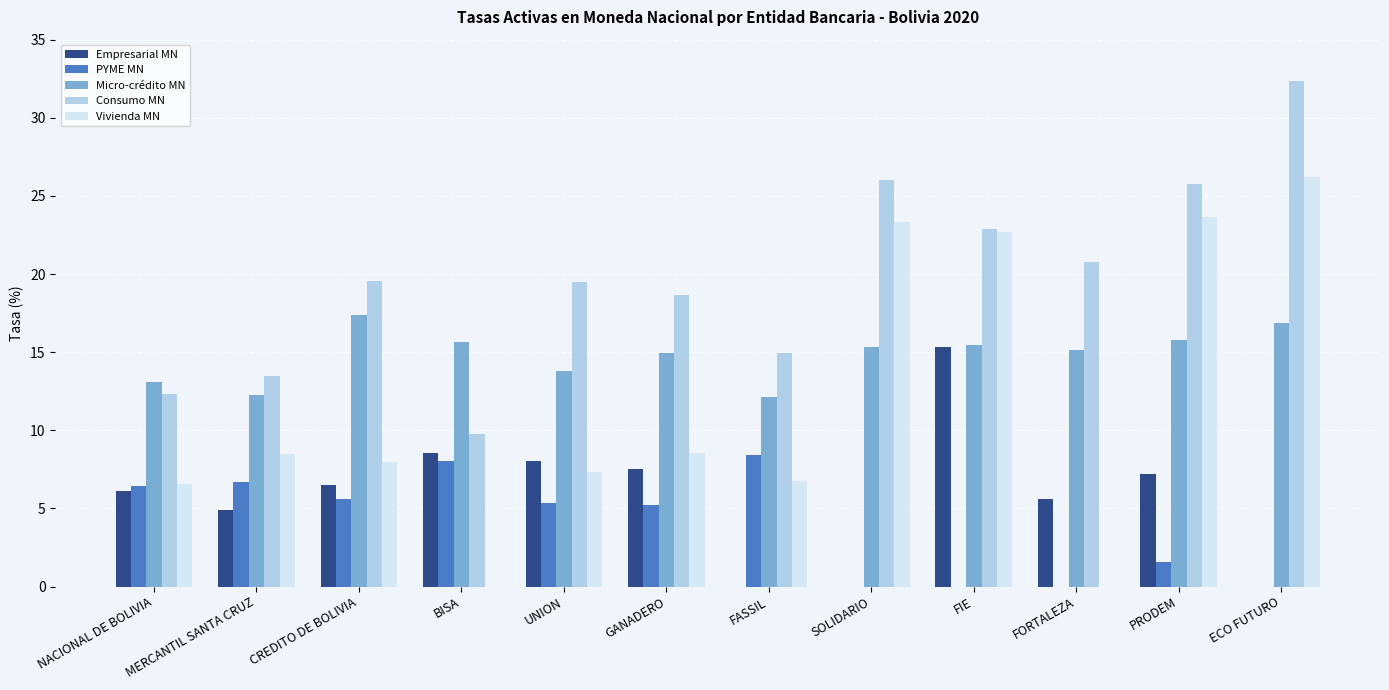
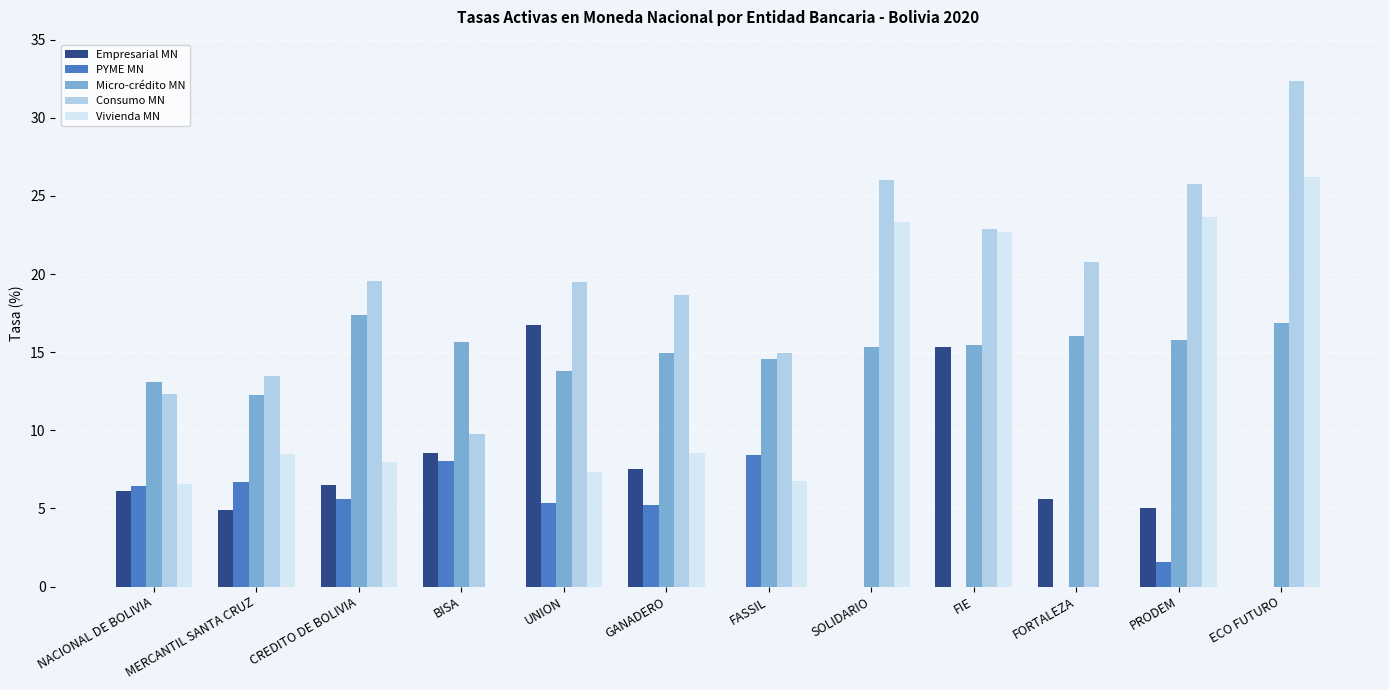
Empresarial MN, UNION: 8.0 -> 16.8
Micro-crédito MN, FASSIL: 12.2 -> 14.6
Micro-crédito MN, FORTALEZA: 15.2 -> 16.1
Empresarial MN, PRODEM: 7.2 -> 5.0
